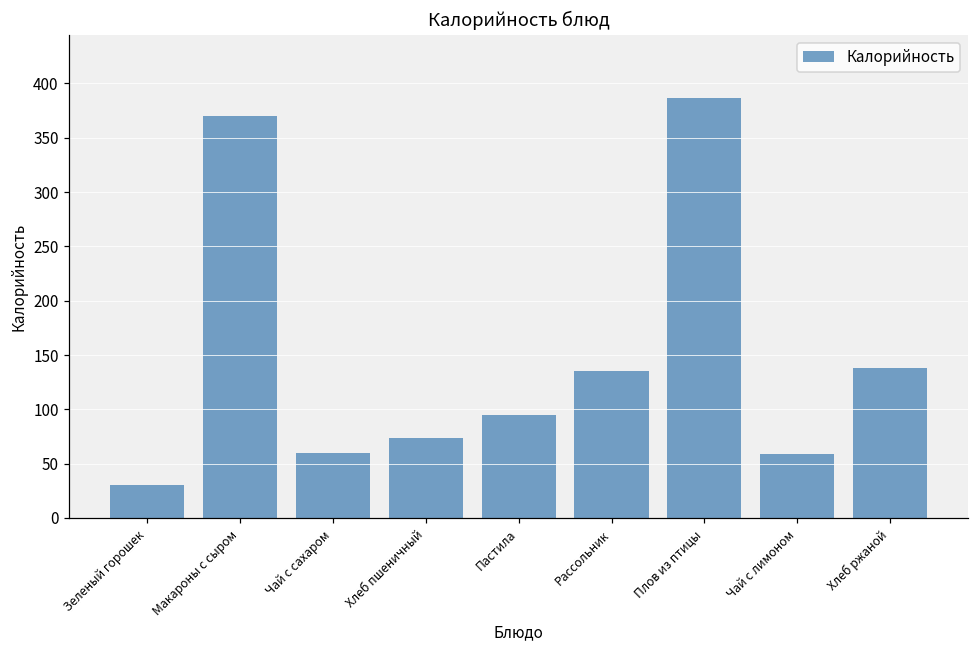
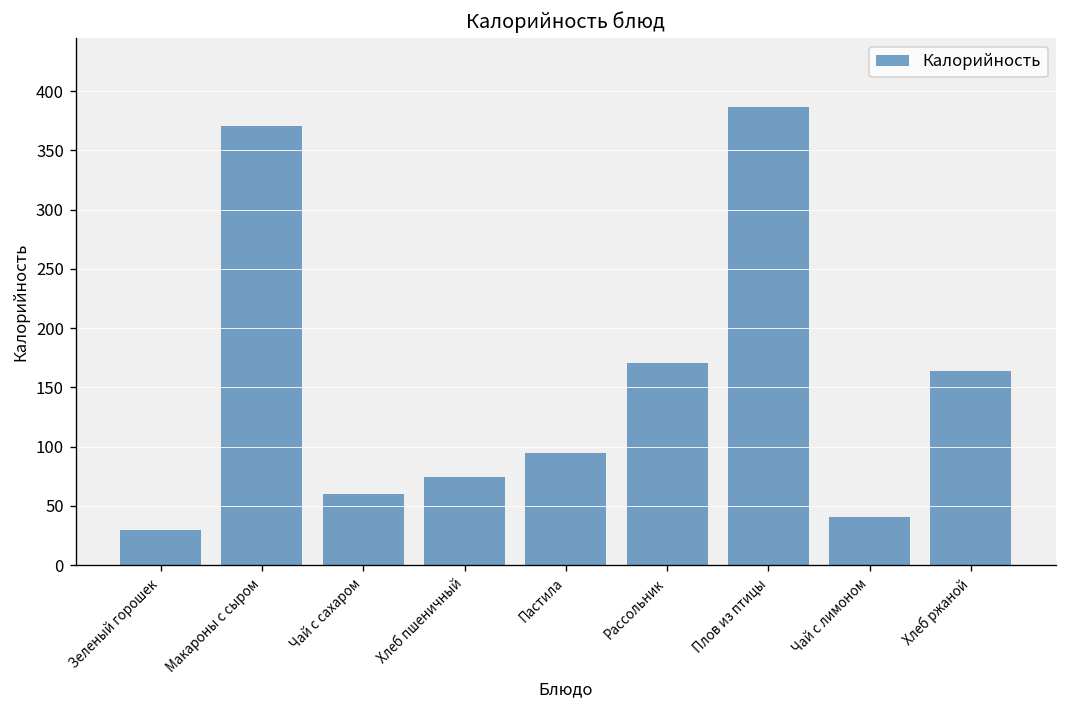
Рассольник: 140 -> 170
Чай с лимоном: 60 -> 40
Хлеб ржаной: 140 -> 160
